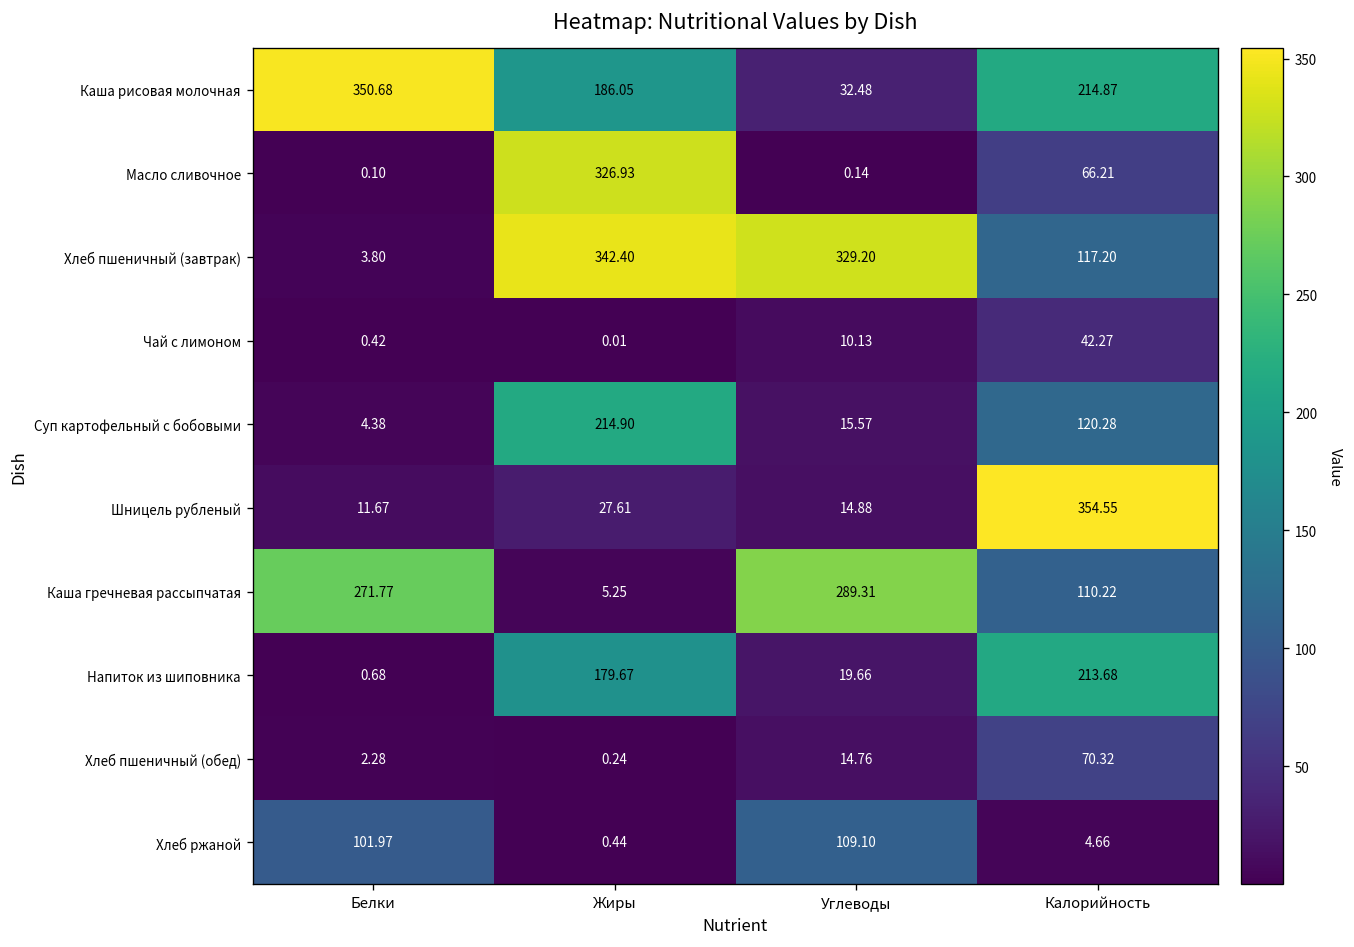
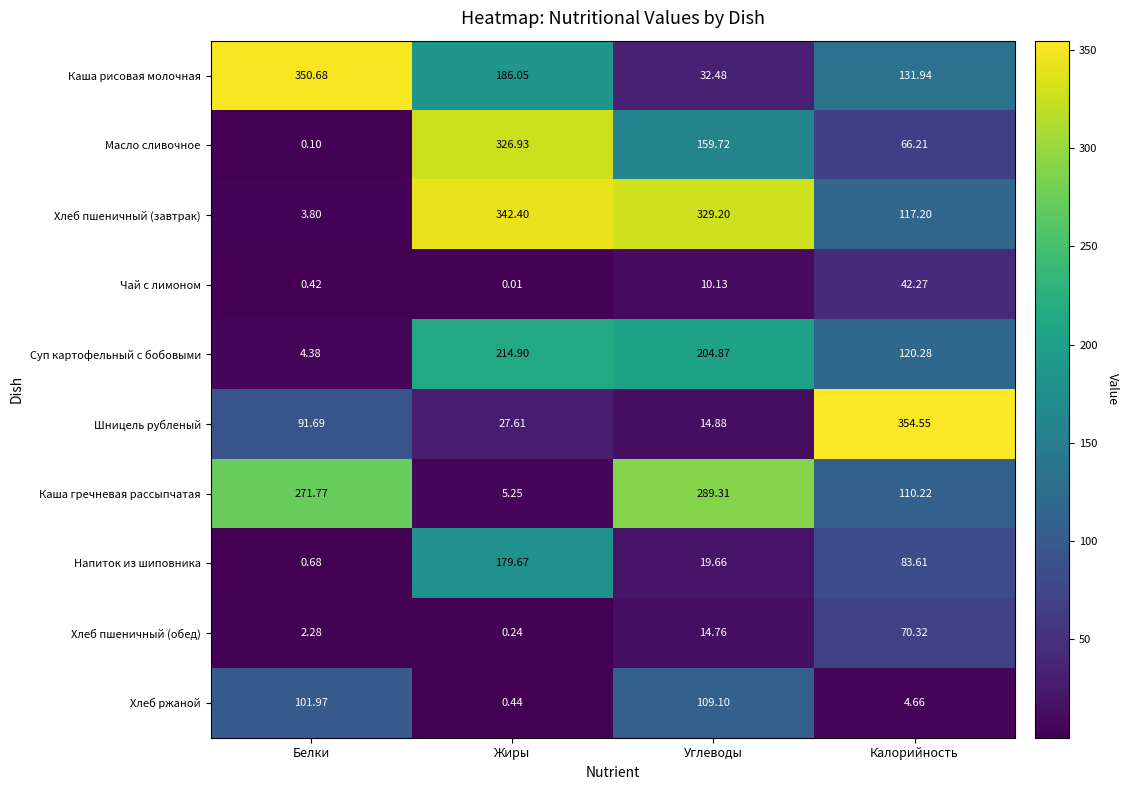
Каша рисовая молочная, Калорийность: 214.87 -> 131.94
Масло сливочное, Углеводы: 0.14 -> 159.72
Суп картофельный с бобовыми, Углеводы: 15.57 -> 204.87
Шницель рубленый, Белки: 11.67 -> 91.69
Напиток из шиповника, Калорийность: 213.68 -> 83.61
